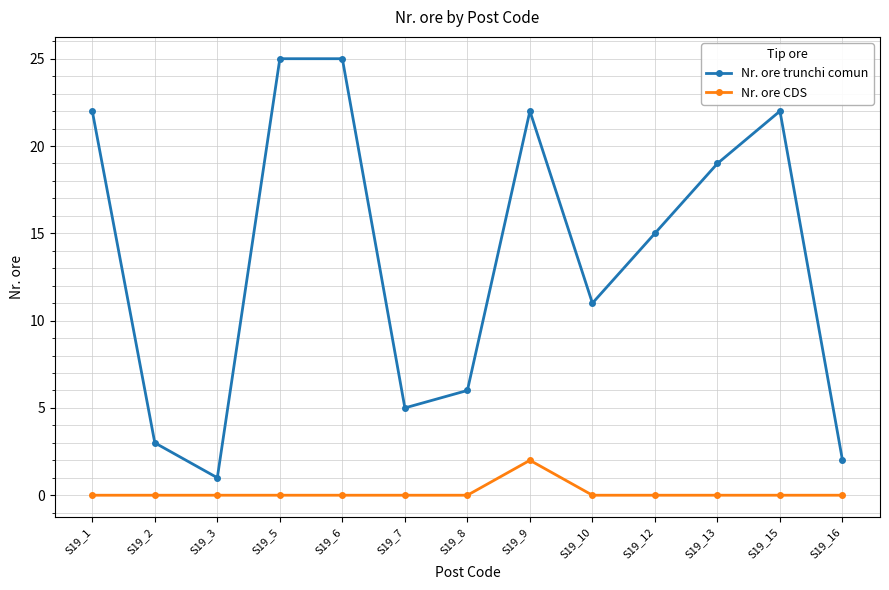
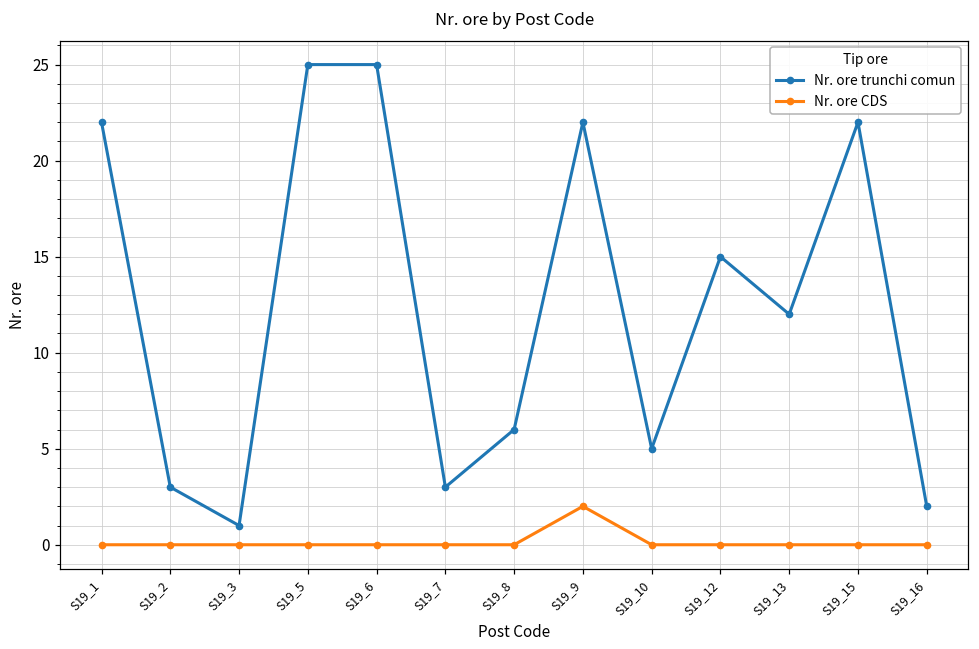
Nr. ore trunchi comun, S19_7: 5 -> 3
Nr. ore trunchi comun, S19_10: 11 -> 5
Nr. ore trunchi comun, S19_13: 19 -> 12
